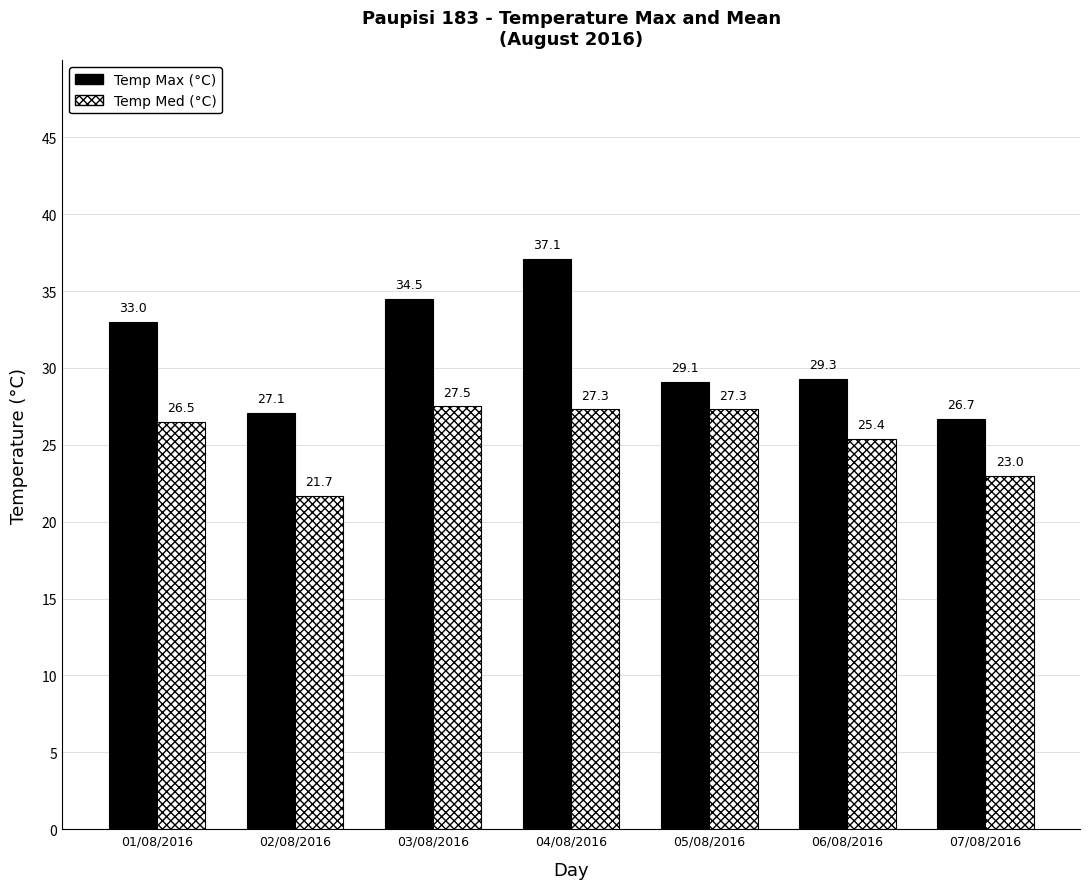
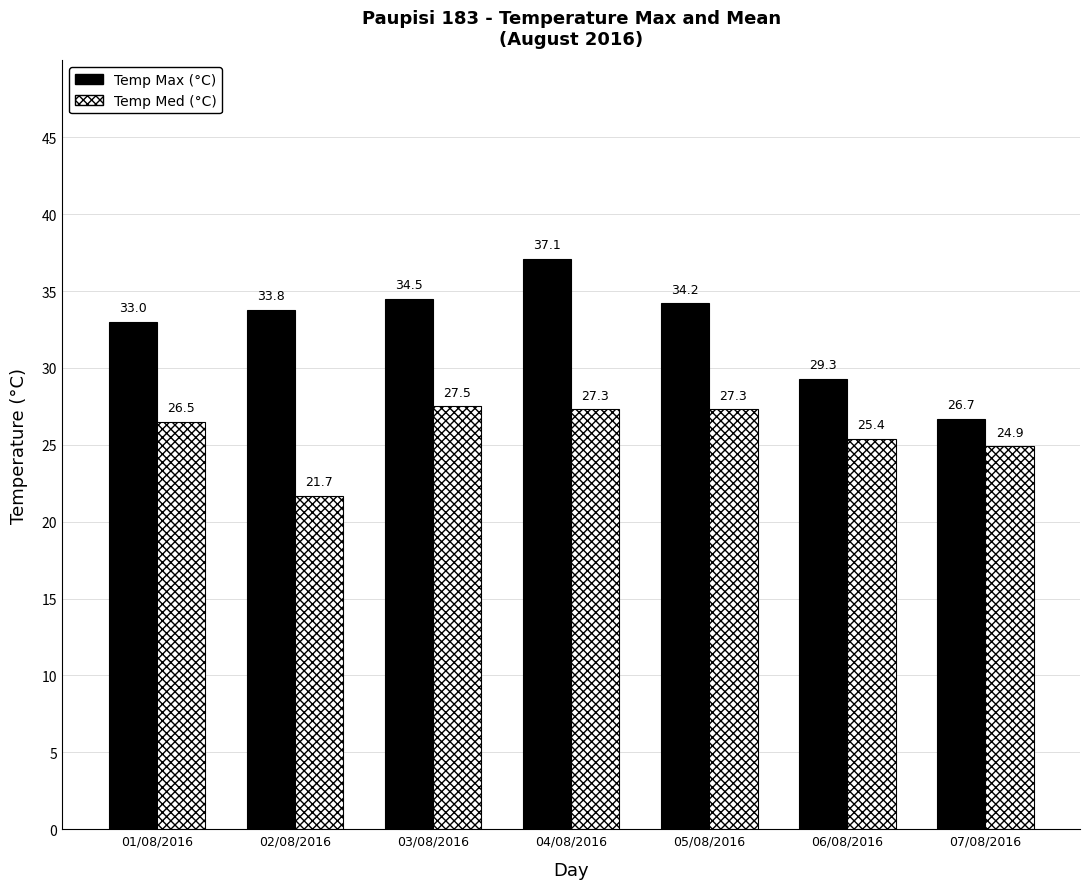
Temp Max (°C), 02/08/2016: 27.1 -> 33.8
Temp Max (°C), 05/08/2016: 29.1 -> 34.2
Temp Med (°C), 07/08/2016: 23.0 -> 24.9
